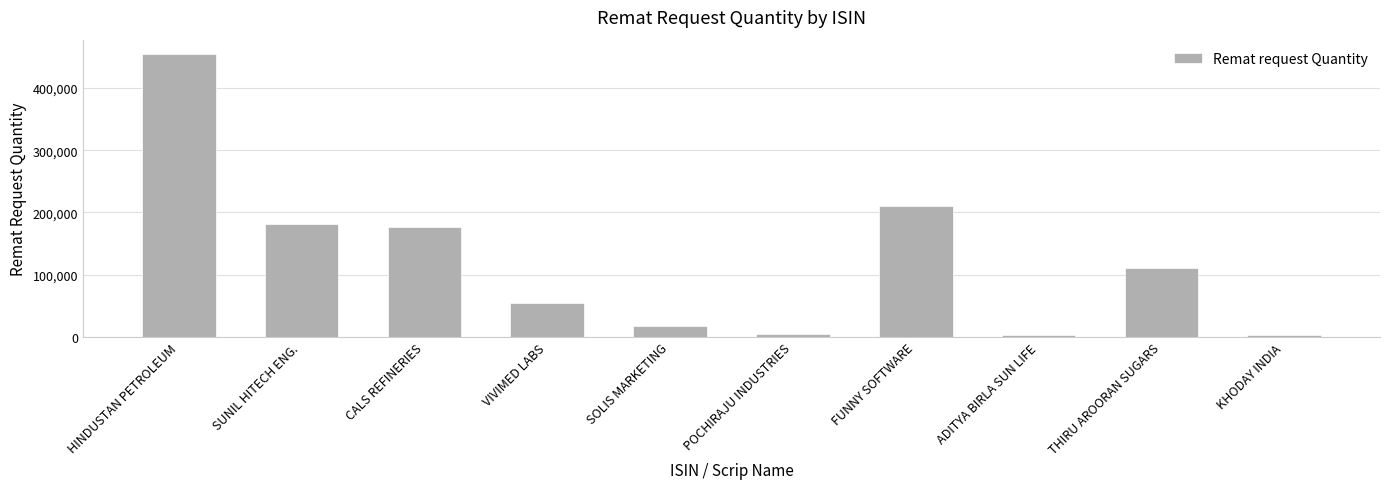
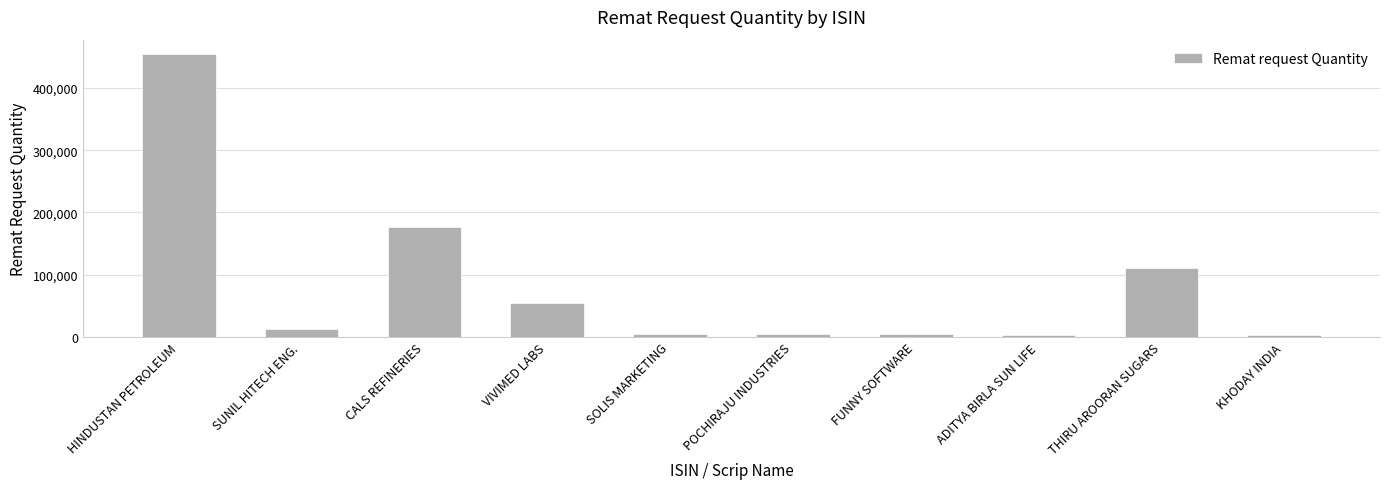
SUNIL HITECH ENG.: 180,000 -> 10,000
SOLIS MARKETING: 20,000 -> 0
FUNNY SOFTWARE: 210,000 -> 0
